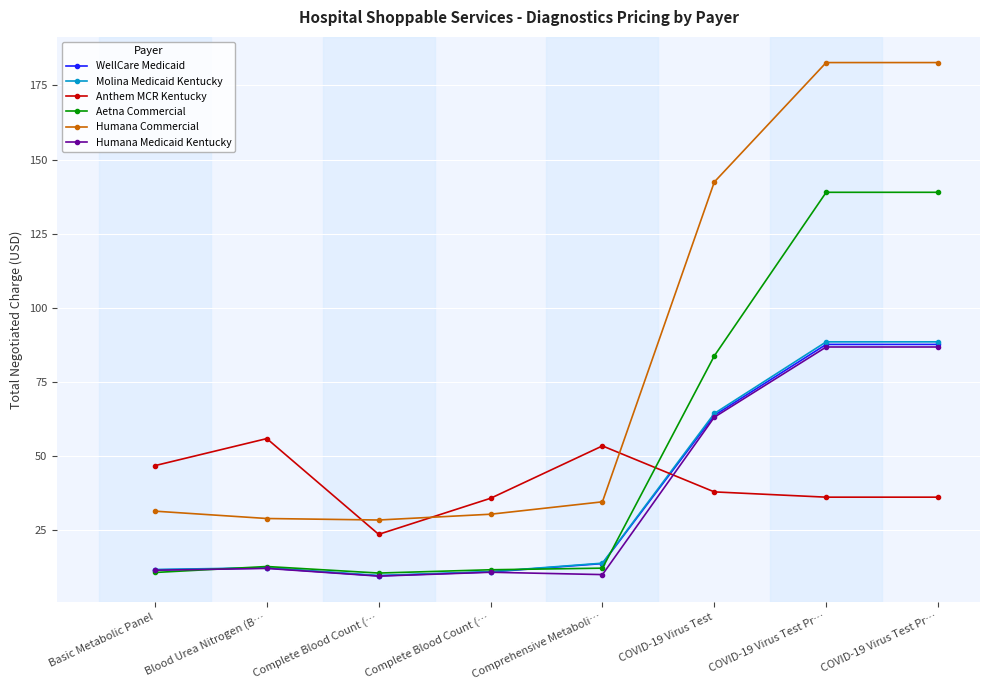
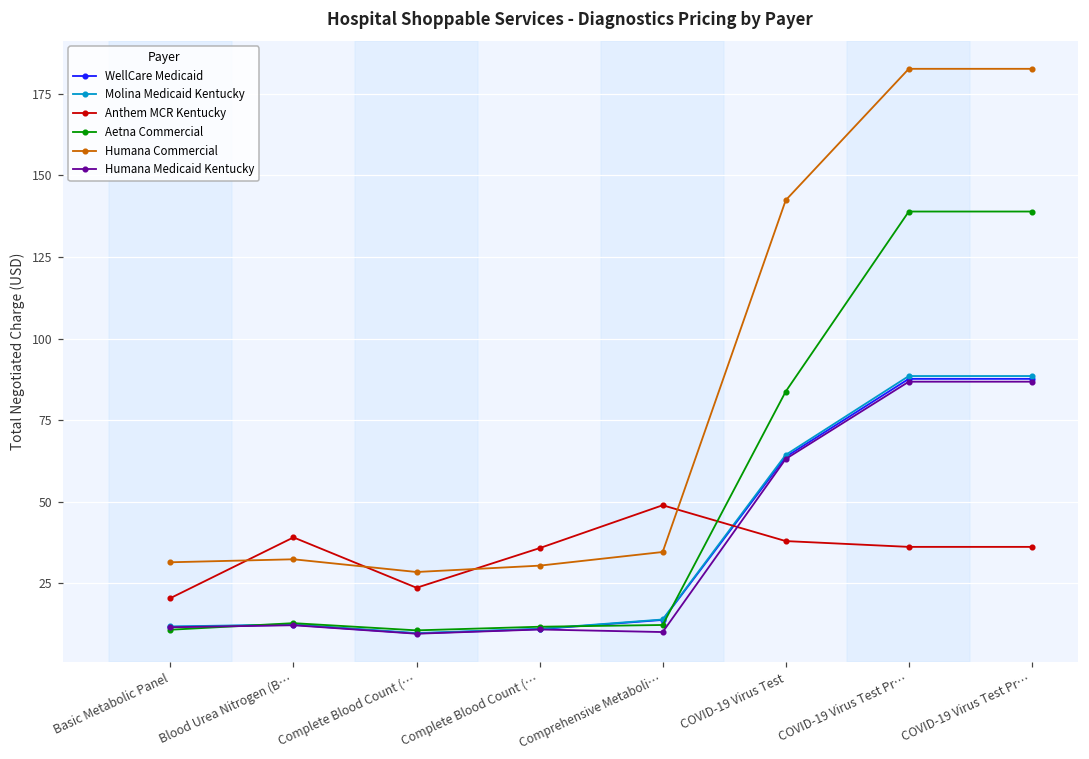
Anthem MCR Kentucky, Basic Metabolic Panel: 47 -> 20
Anthem MCR Kentucky, Blood Urea Nitrogen (B…: 56 -> 39
Humana Commercial, Blood Urea Nitrogen (B…: 29 -> 32
Anthem MCR Kentucky, Comprehensive Metaboli…: 53 -> 49
